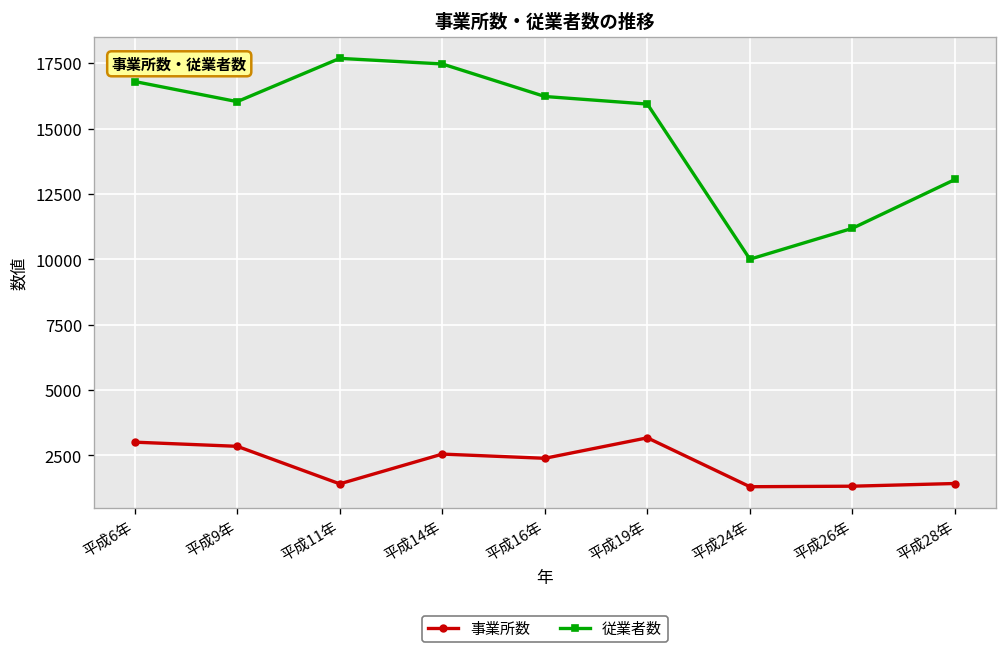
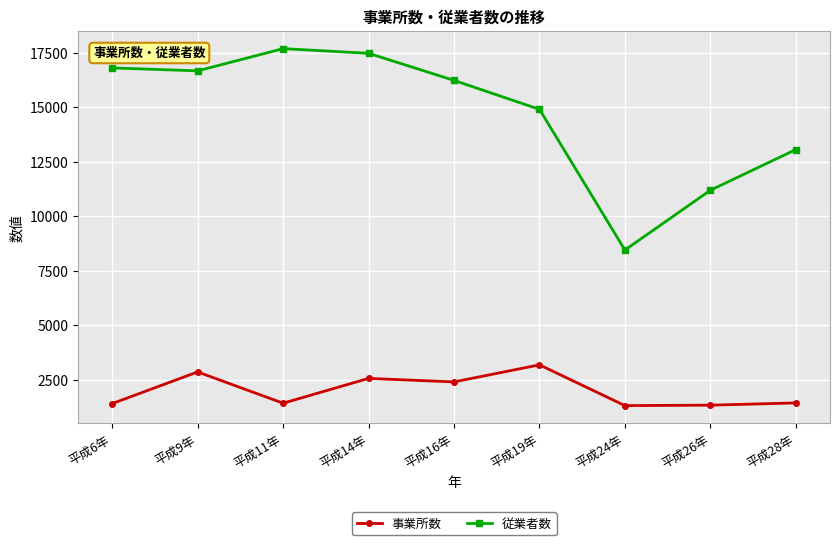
事業所数, 平成6年: 3000 -> 1400
従業者数, 平成9年: 16000 -> 16700
従業者数, 平成19年: 15900 -> 14900
従業者数, 平成24年: 10000 -> 8400
